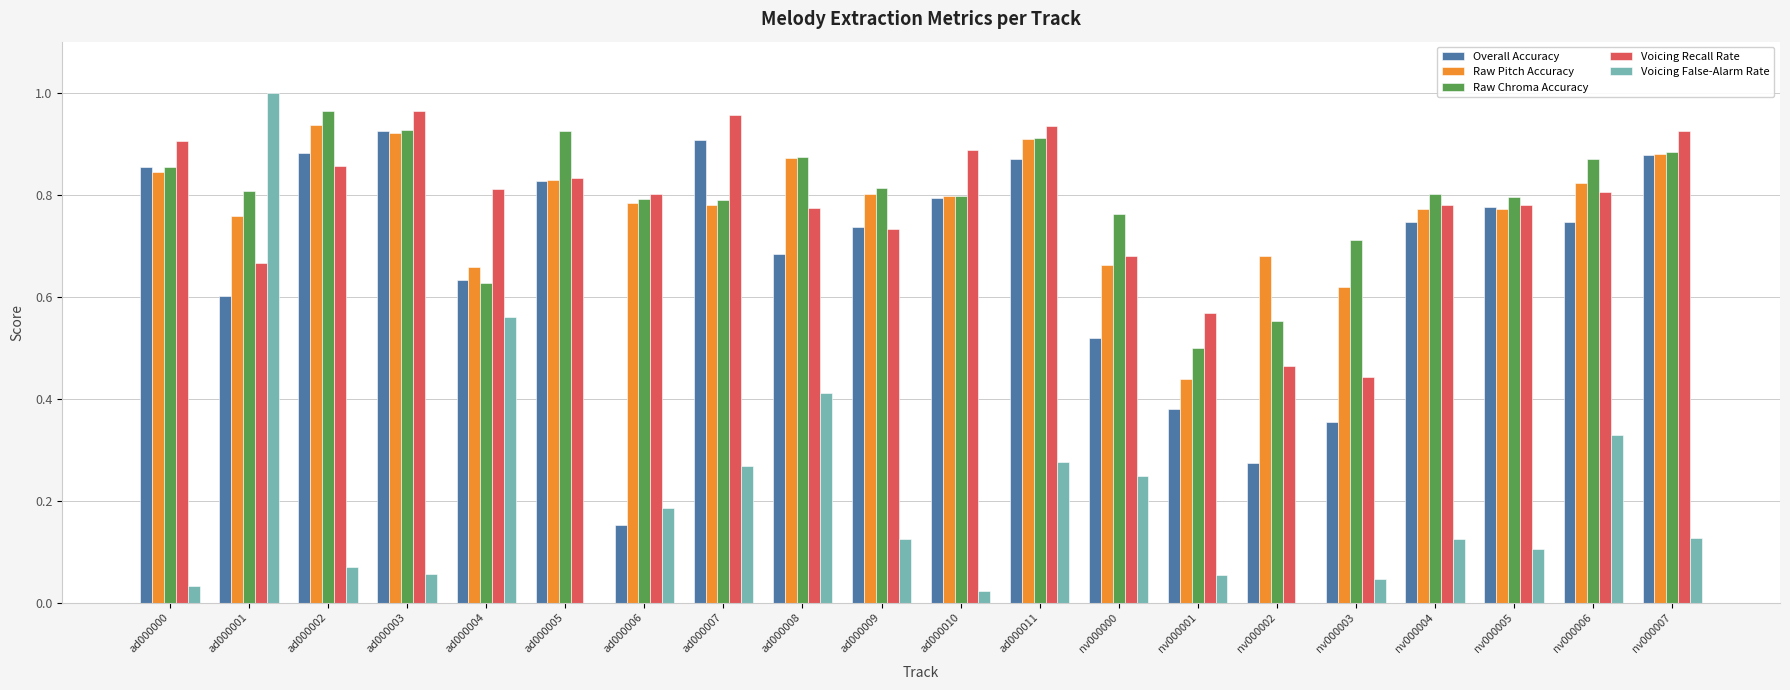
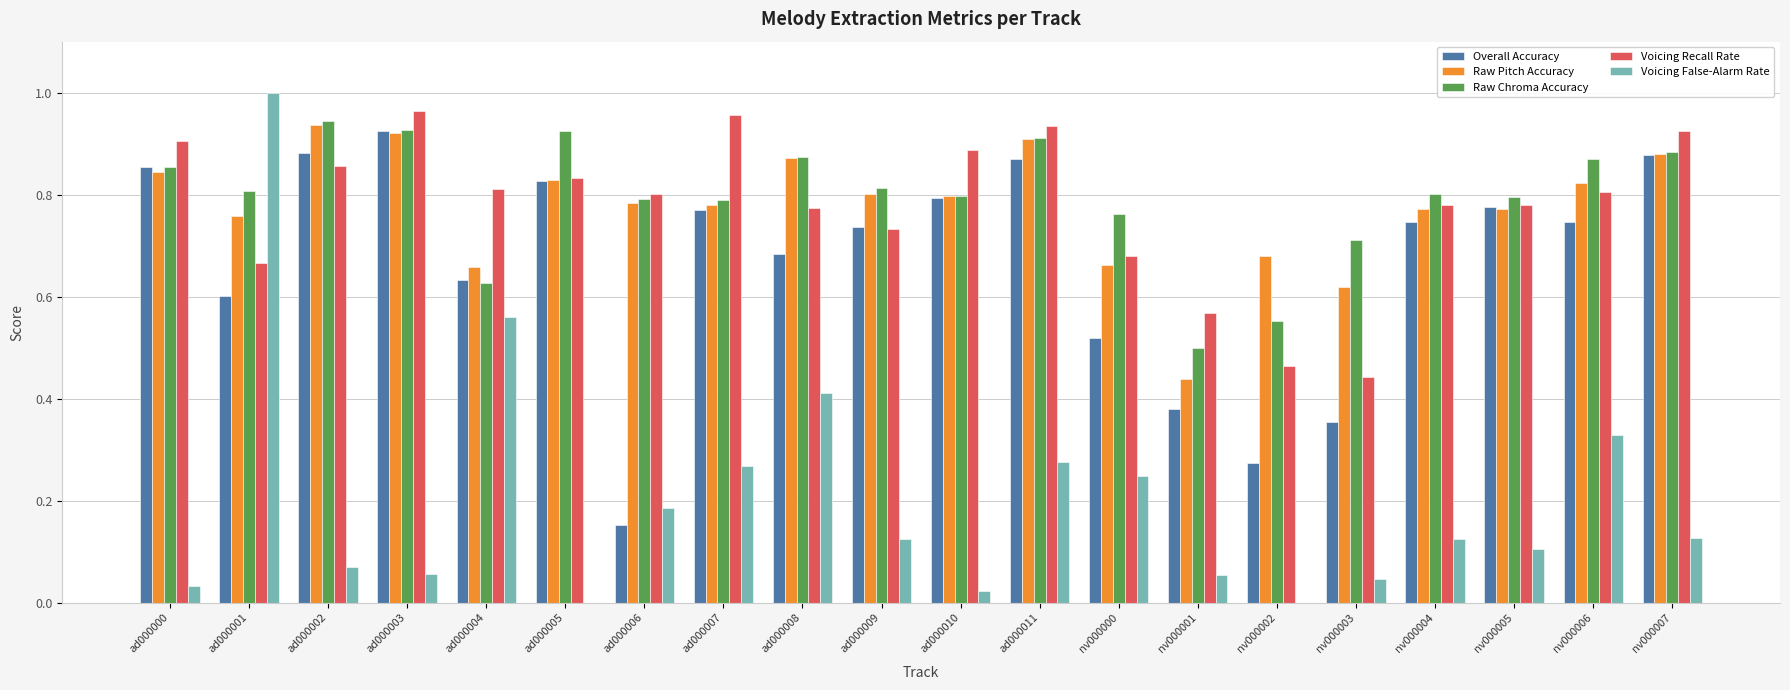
Raw Chroma Accuracy, ad000002: 0.97 -> 0.94
Overall Accuracy, ad000007: 0.91 -> 0.77
